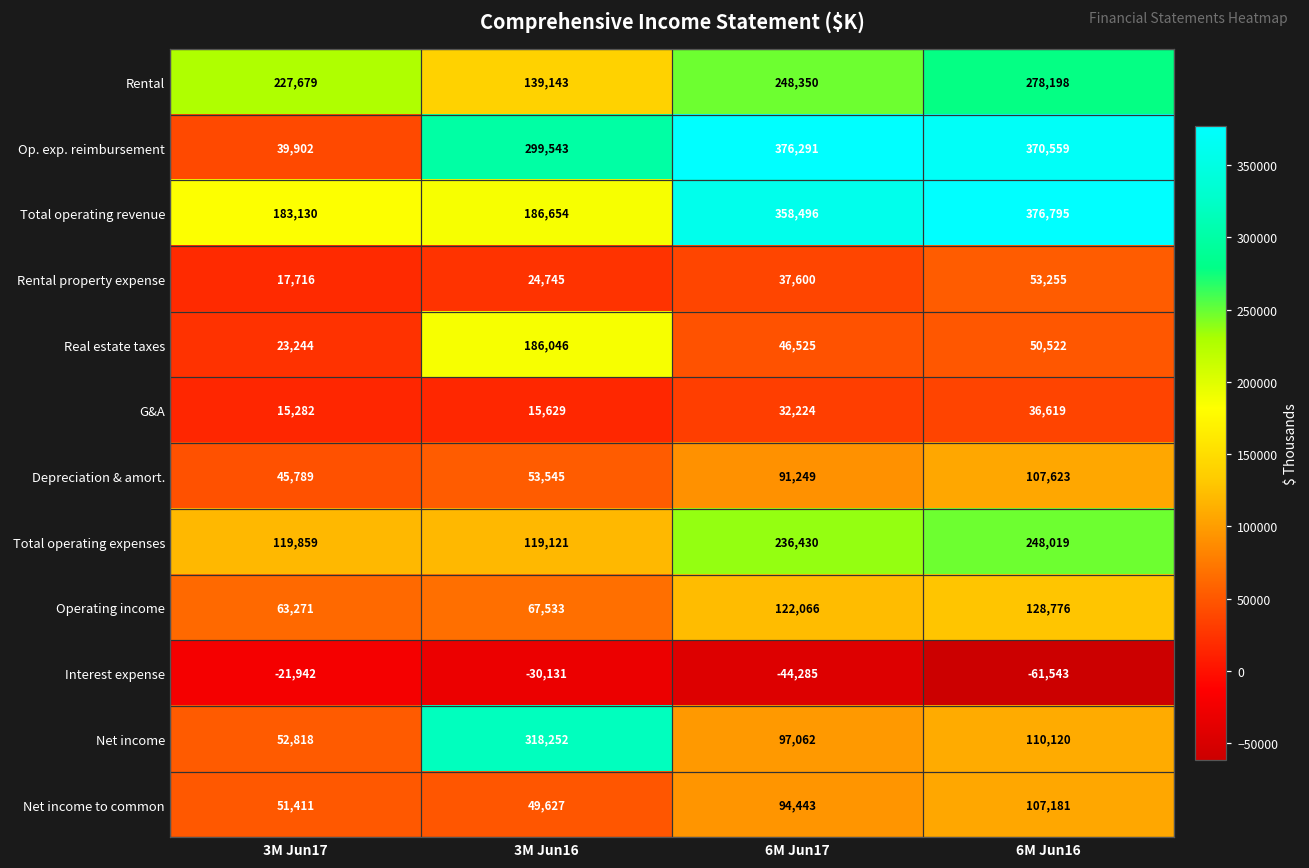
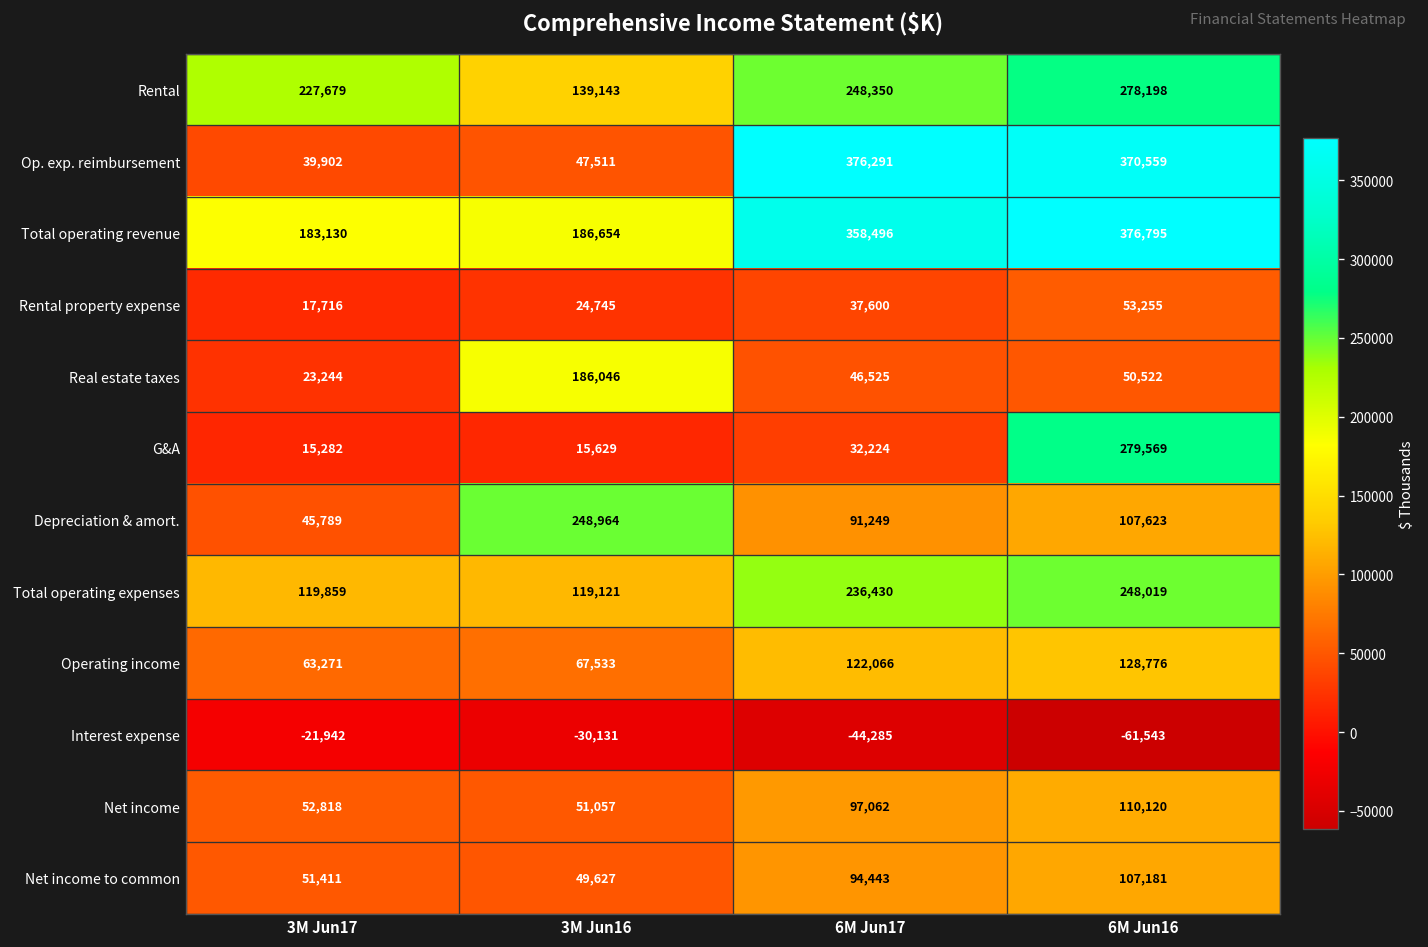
Op. exp. reimbursement, 3M Jun16: 299,543 -> 47,511
G&A, 6M Jun16: 36,619 -> 279,569
Depreciation & amort., 3M Jun16: 53,545 -> 248,964
Net income, 3M Jun16: 318,252 -> 51,057
